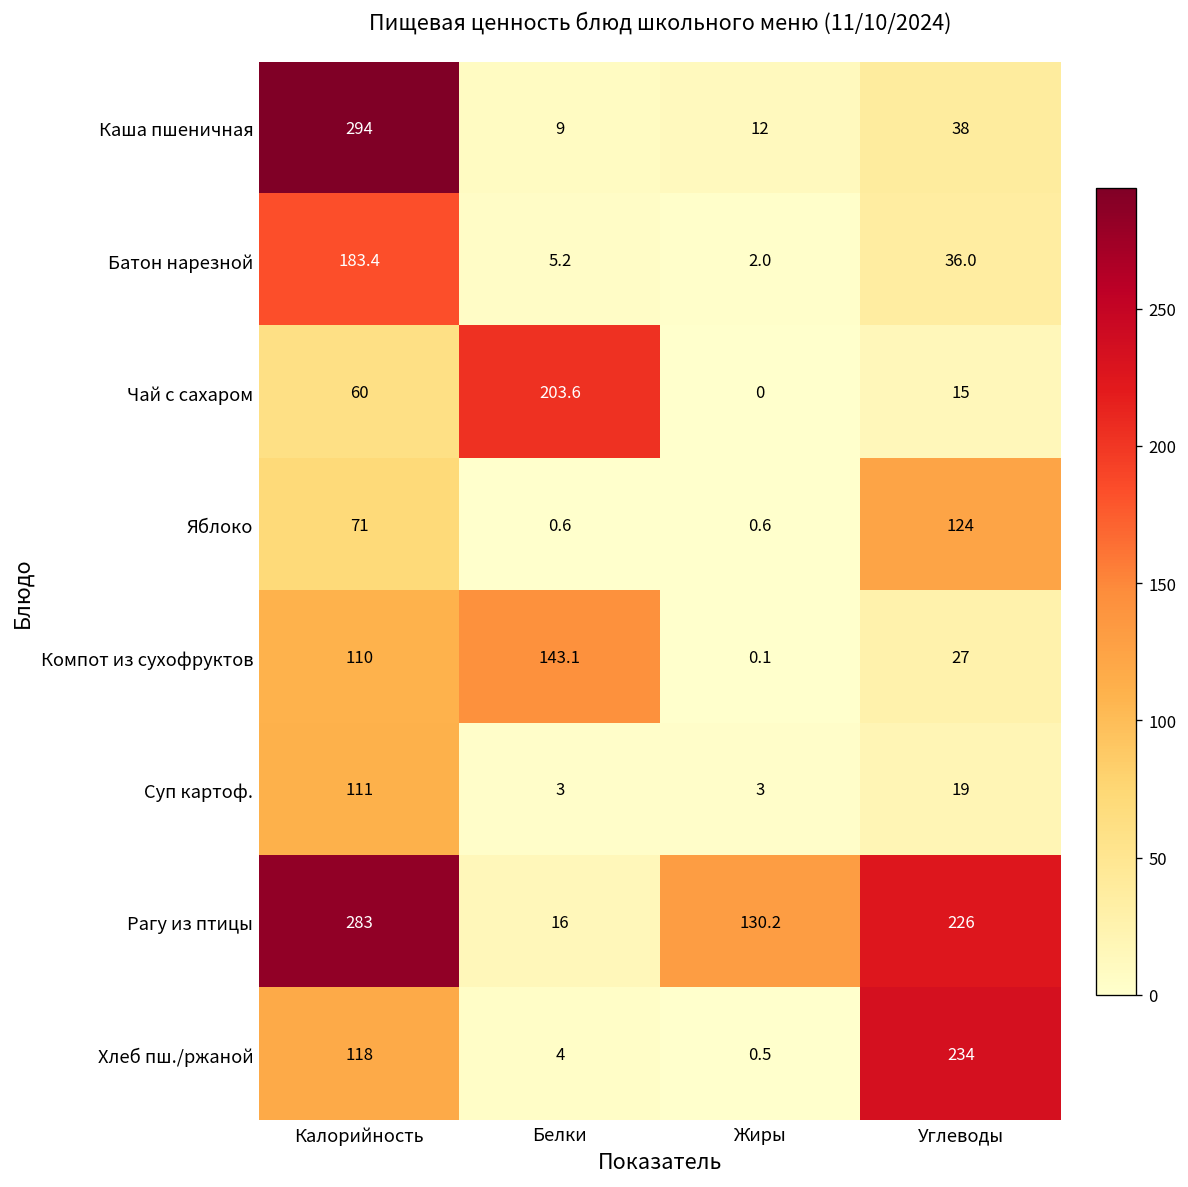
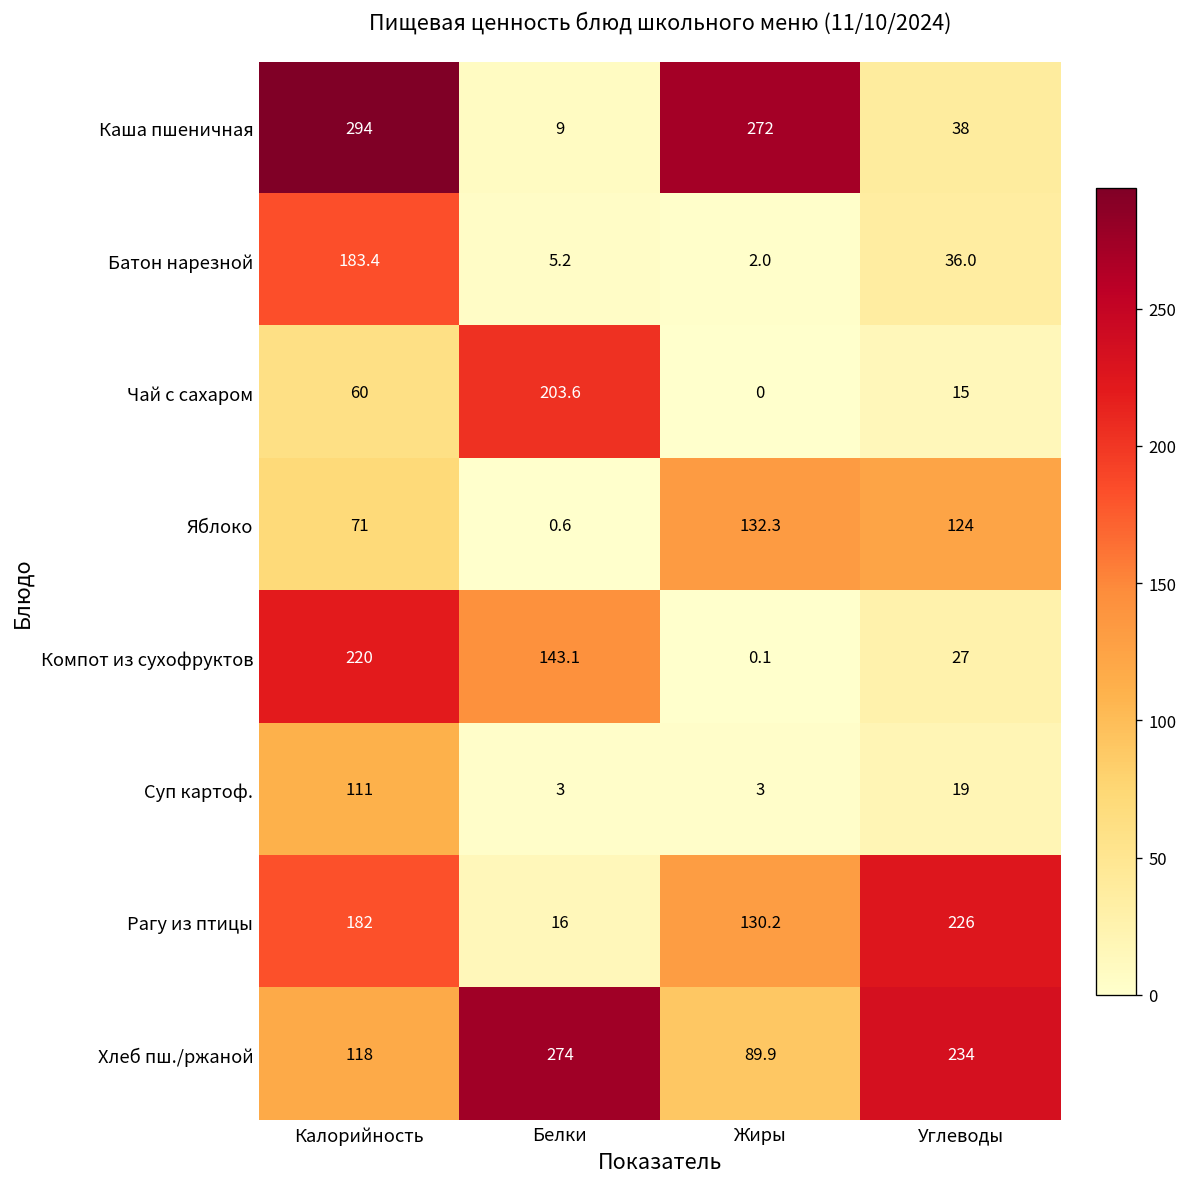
Каша пшеничная, Жиры: 12 -> 272
Яблоко, Жиры: 0.6 -> 132.3
Компот из сухофруктов, Калорийность: 110 -> 220
Рагу из птицы, Калорийность: 283 -> 182
Хлеб пш./ржаной, Белки: 4 -> 274
Хлеб пш./ржаной, Жиры: 0.5 -> 89.9
